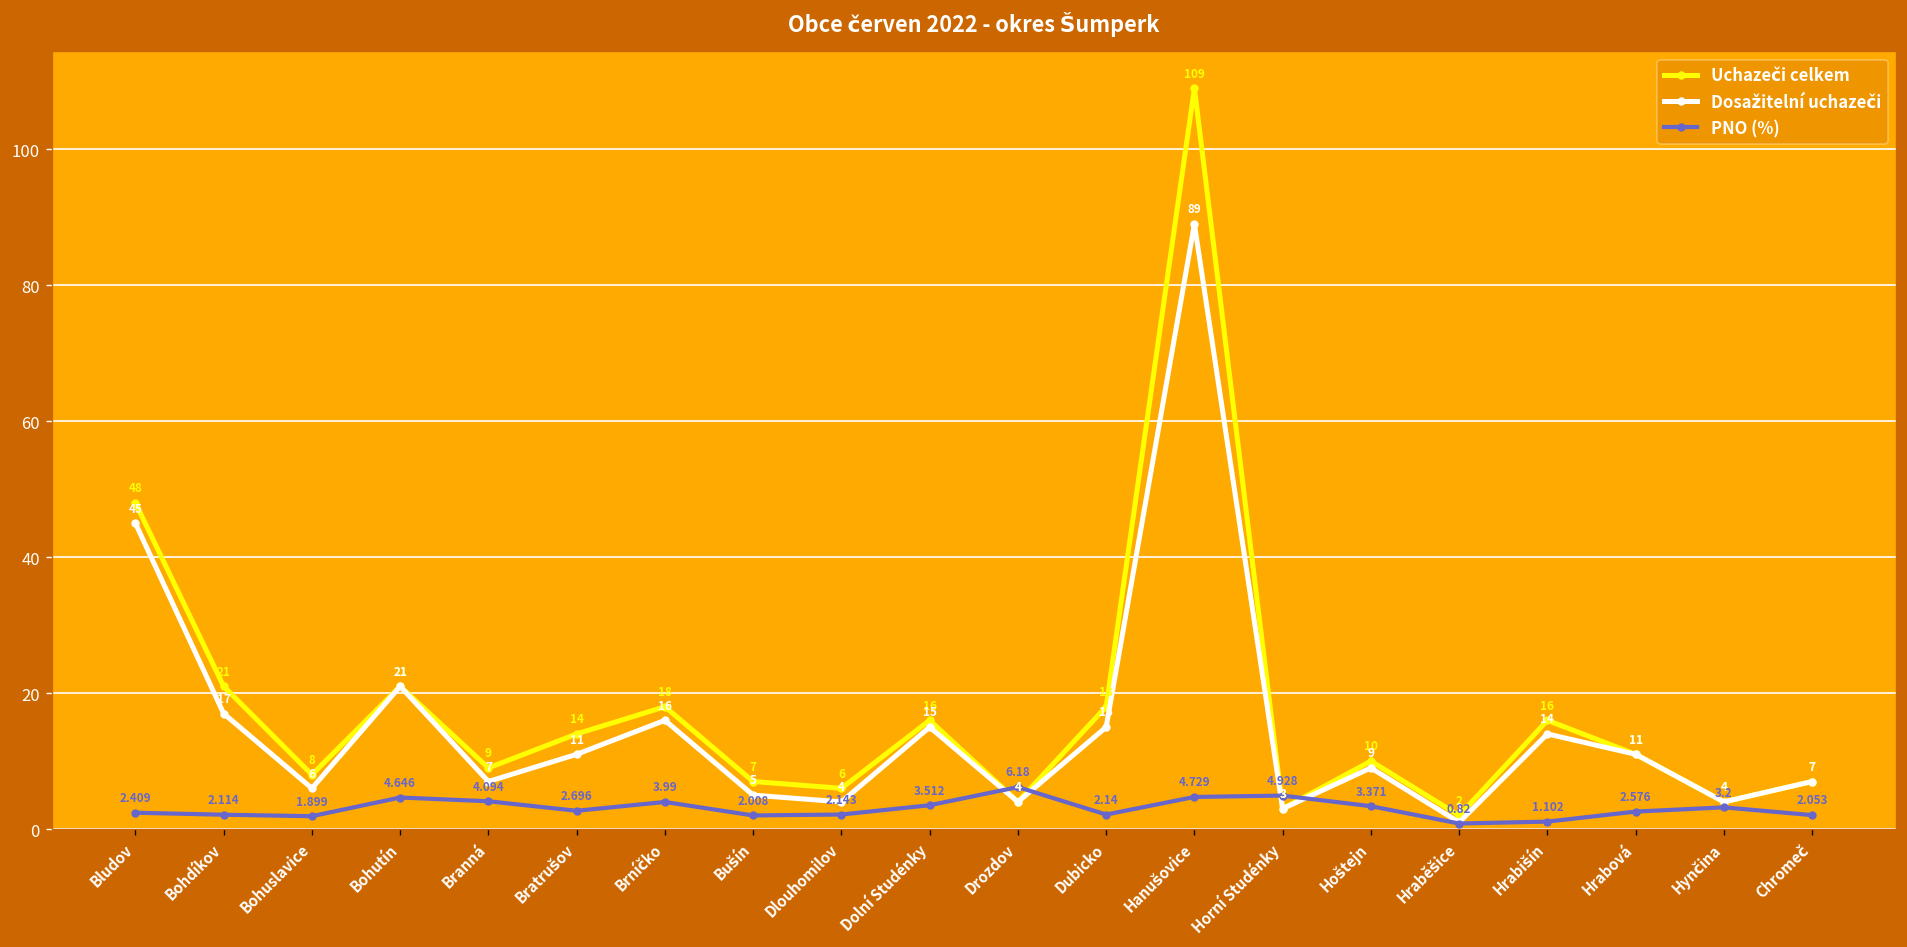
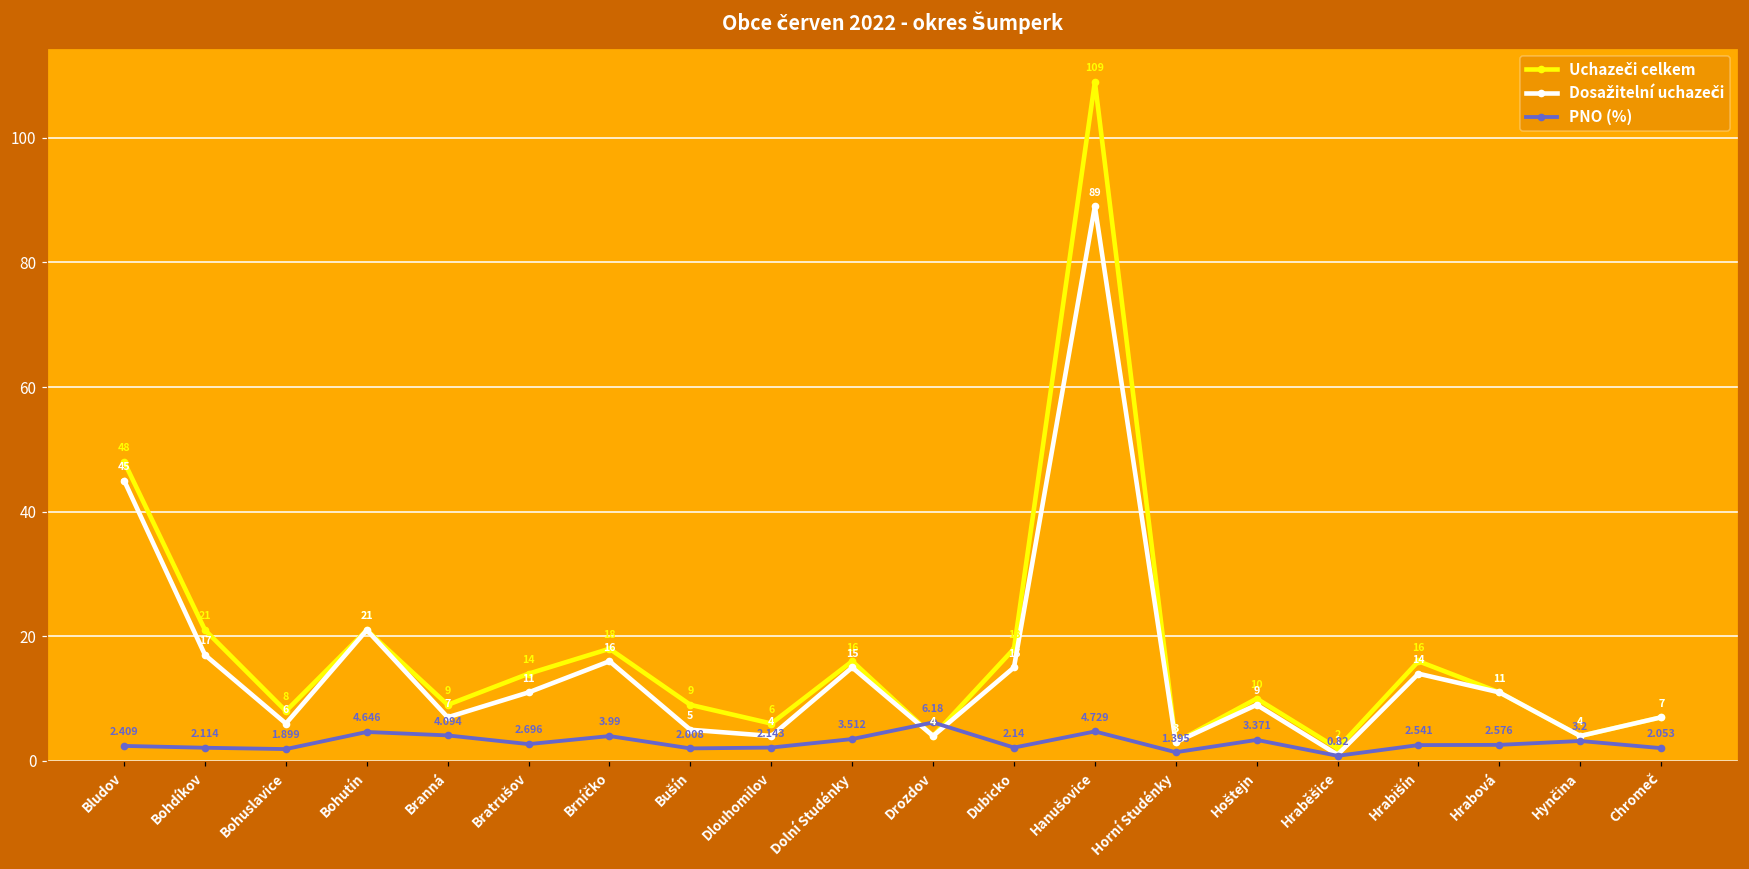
Uchazeči celkem, Bušín: 7 -> 9
PNO (%), Horní Studénky: 4.928 -> 1.395
PNO (%), Hrabišín: 1.102 -> 2.541
